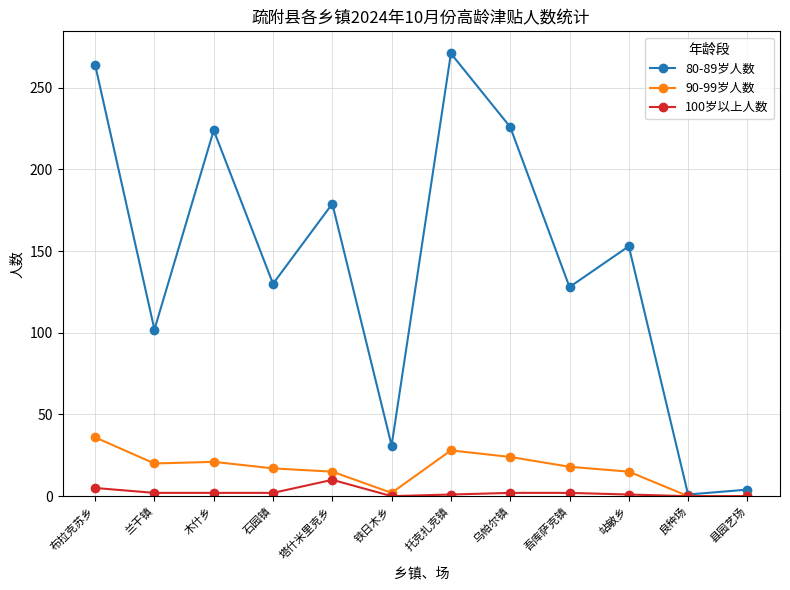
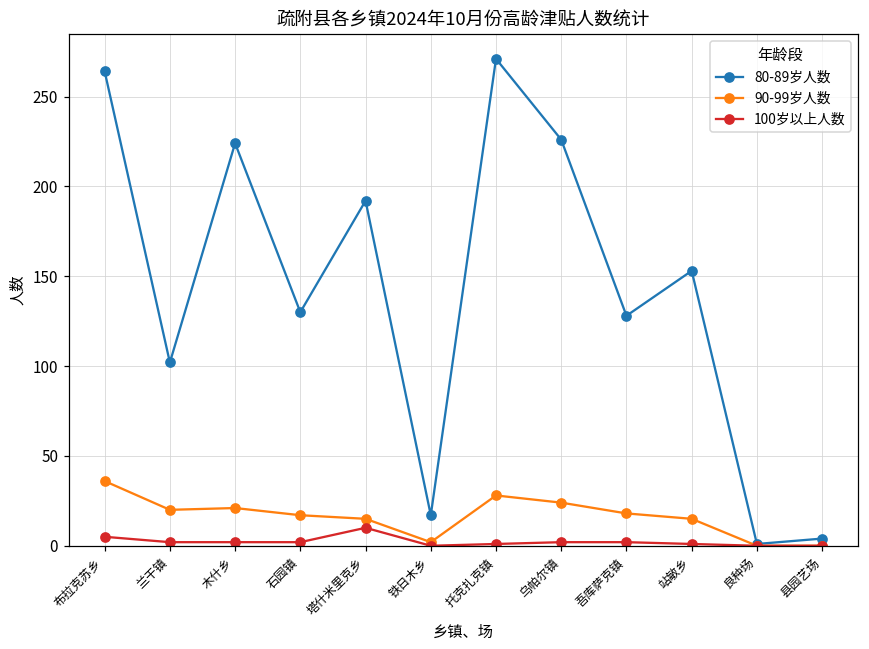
80-89岁人数, 塔什米里克乡: 179 -> 192
80-89岁人数, 铁日木乡: 31 -> 17
